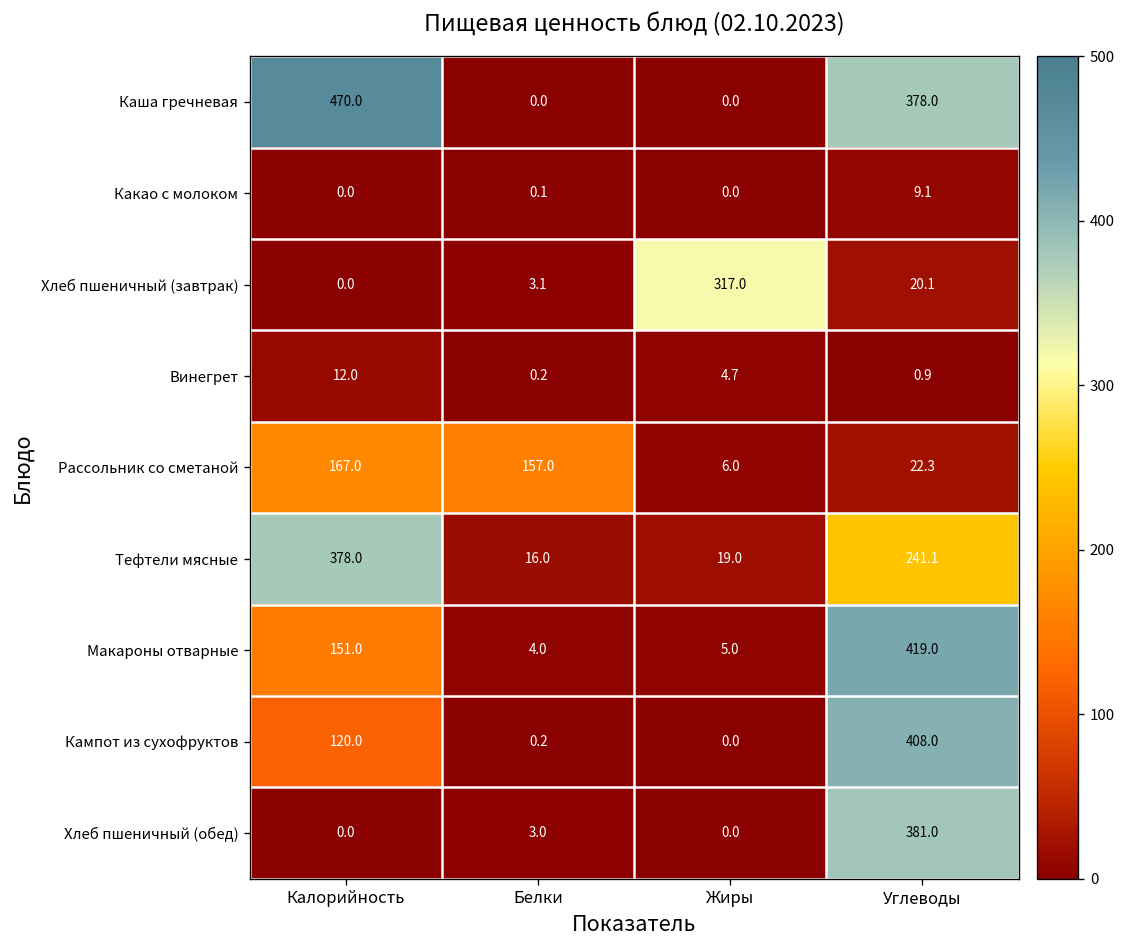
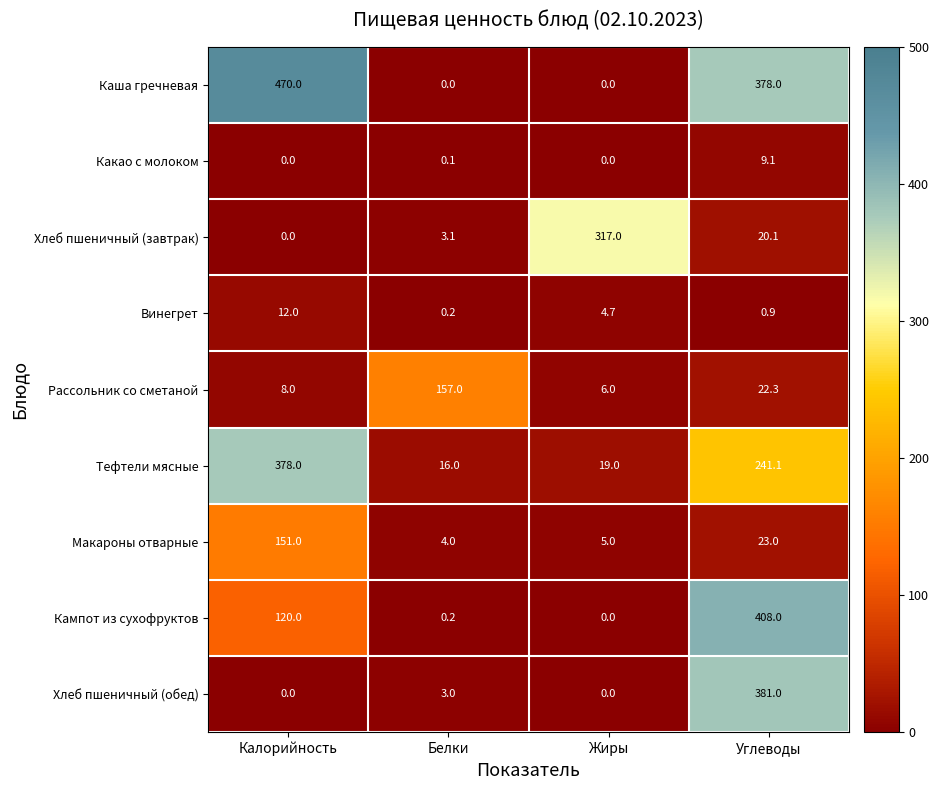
Рассольник со сметаной, Калорийность: 167.0 -> 8.0
Макароны отварные, Углеводы: 419.0 -> 23.0
